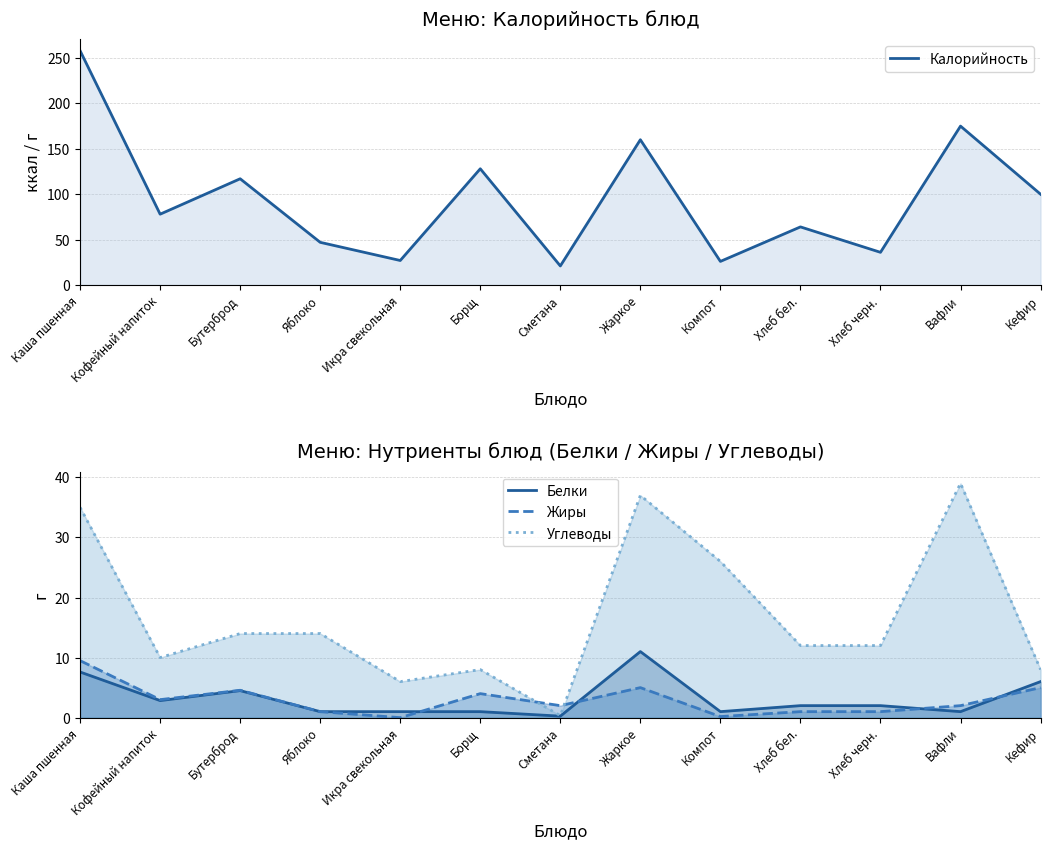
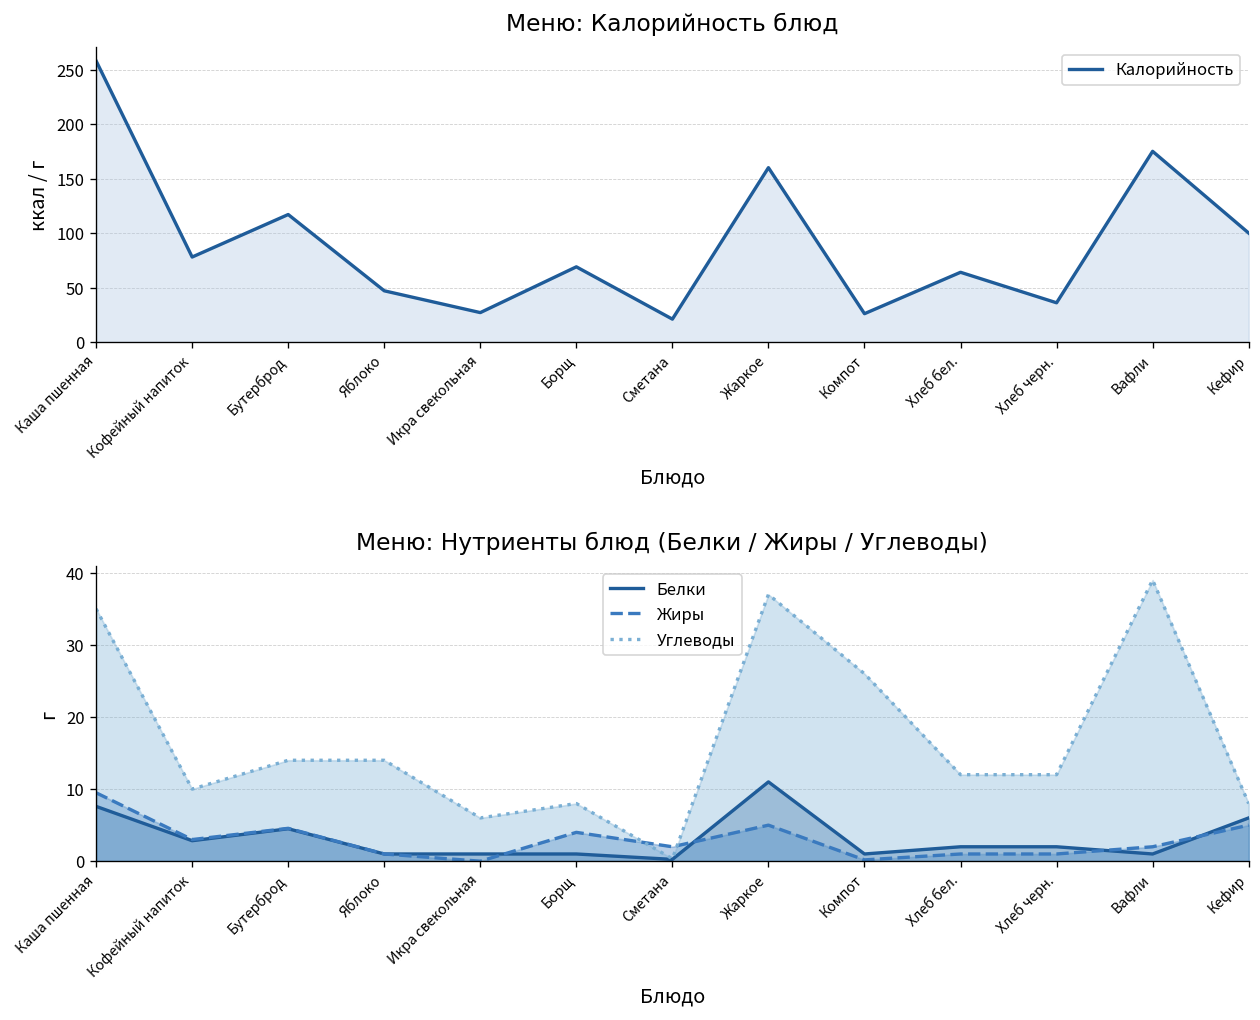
Меню: Калорийность блюд, Борщ: 130 -> 70
